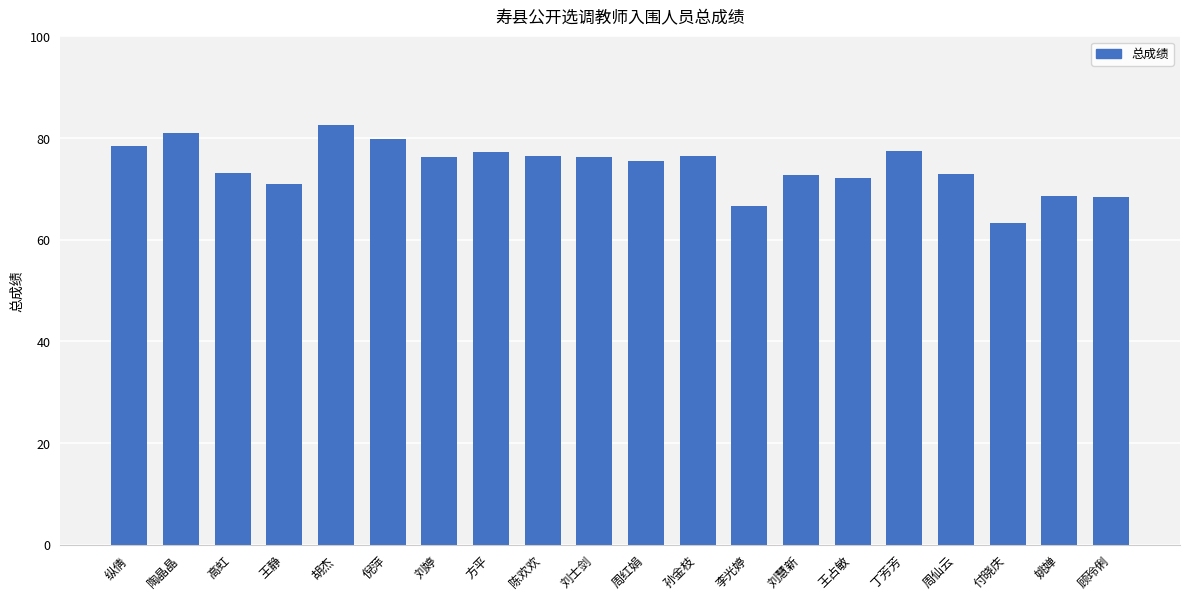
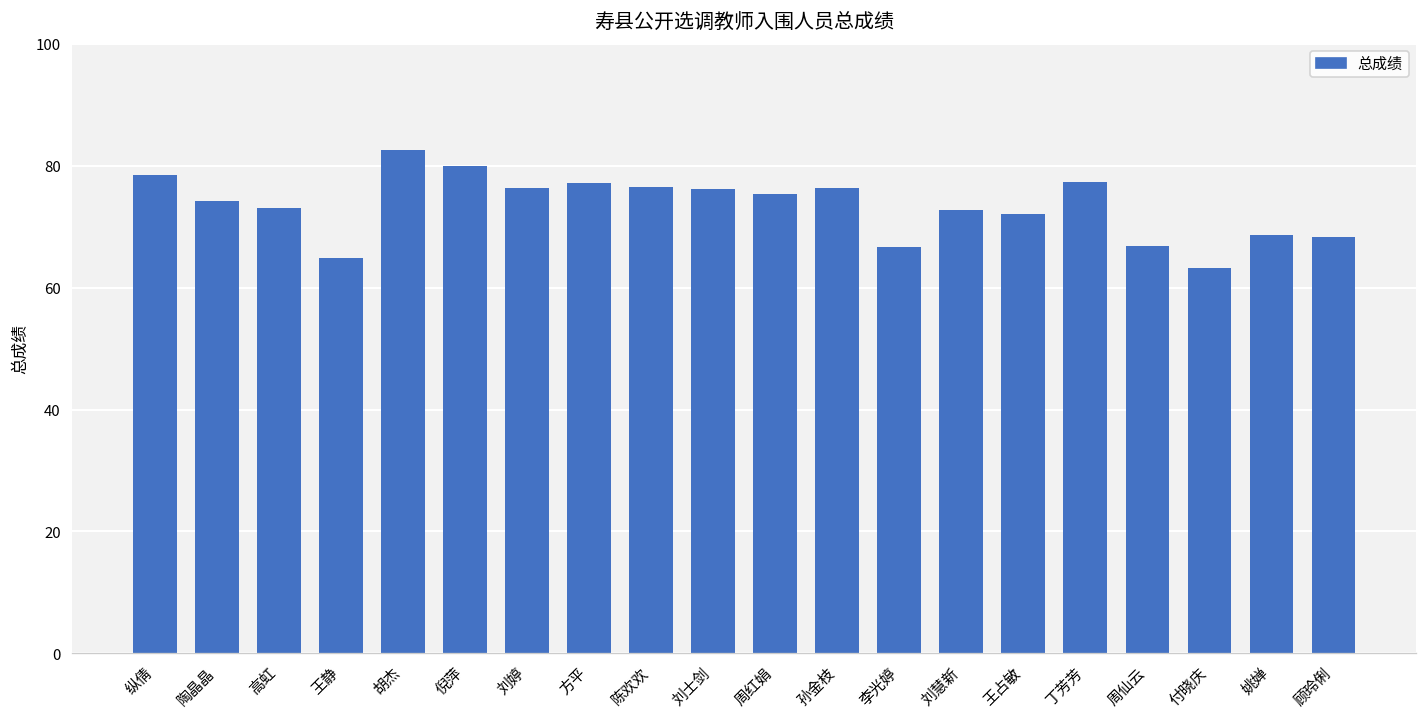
陶晶晶: 81 -> 74
王静: 71 -> 65
周仙云: 73 -> 67
